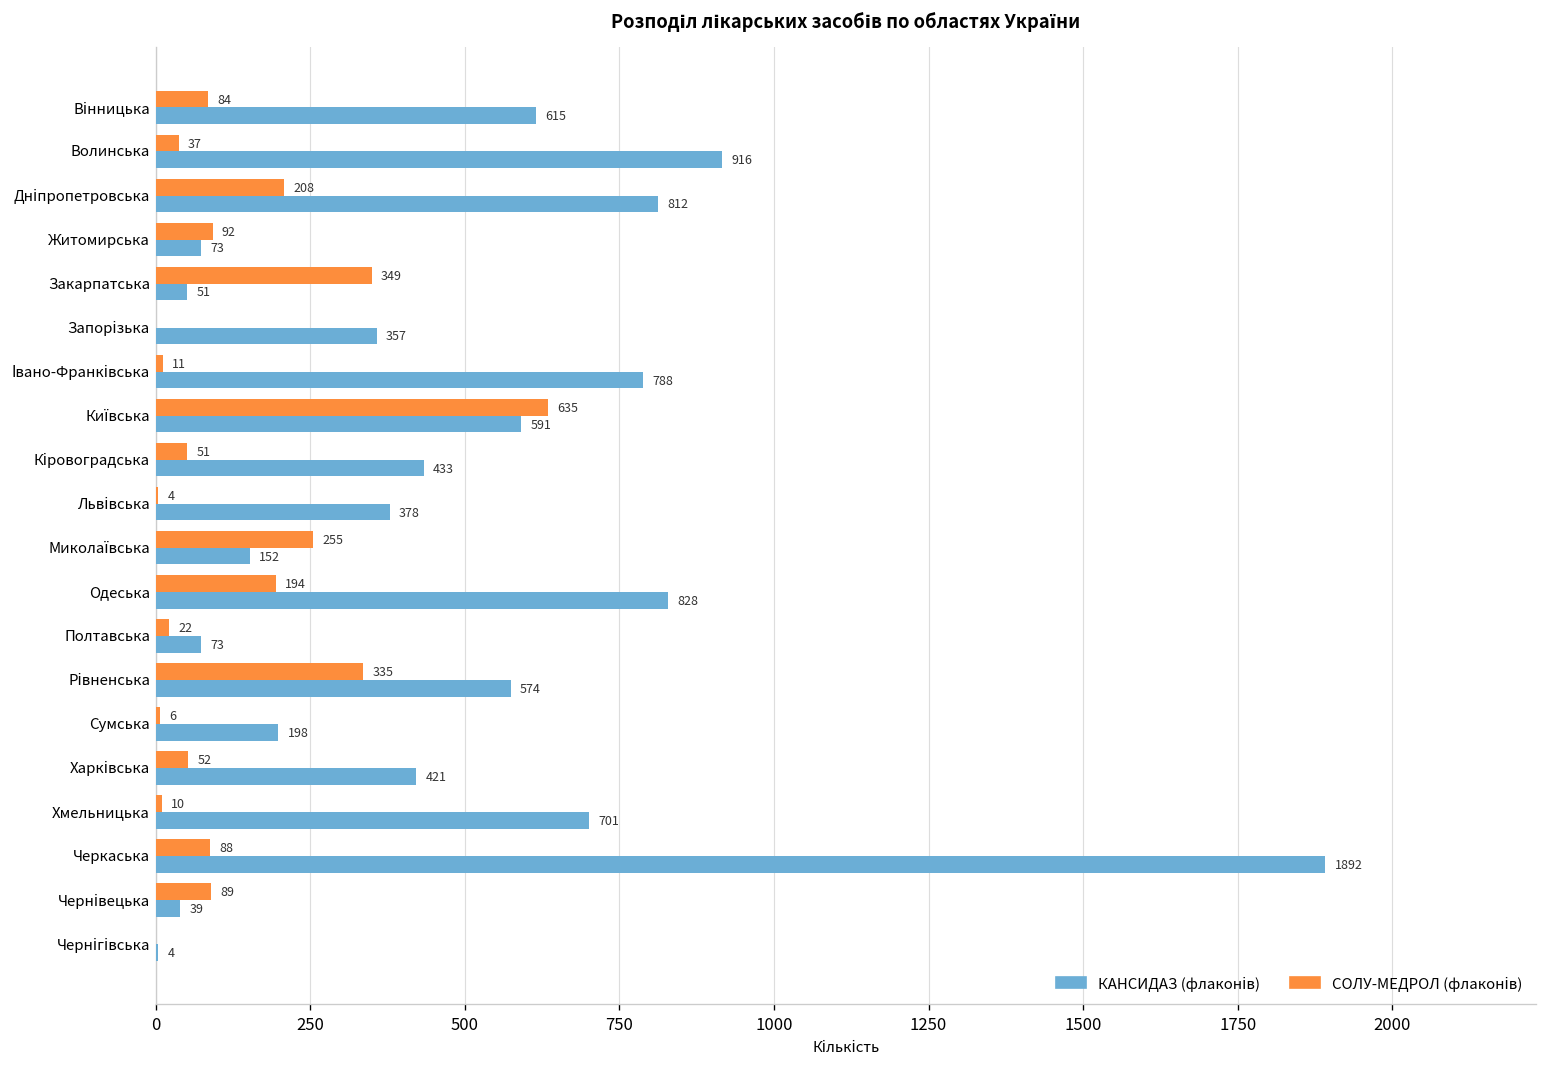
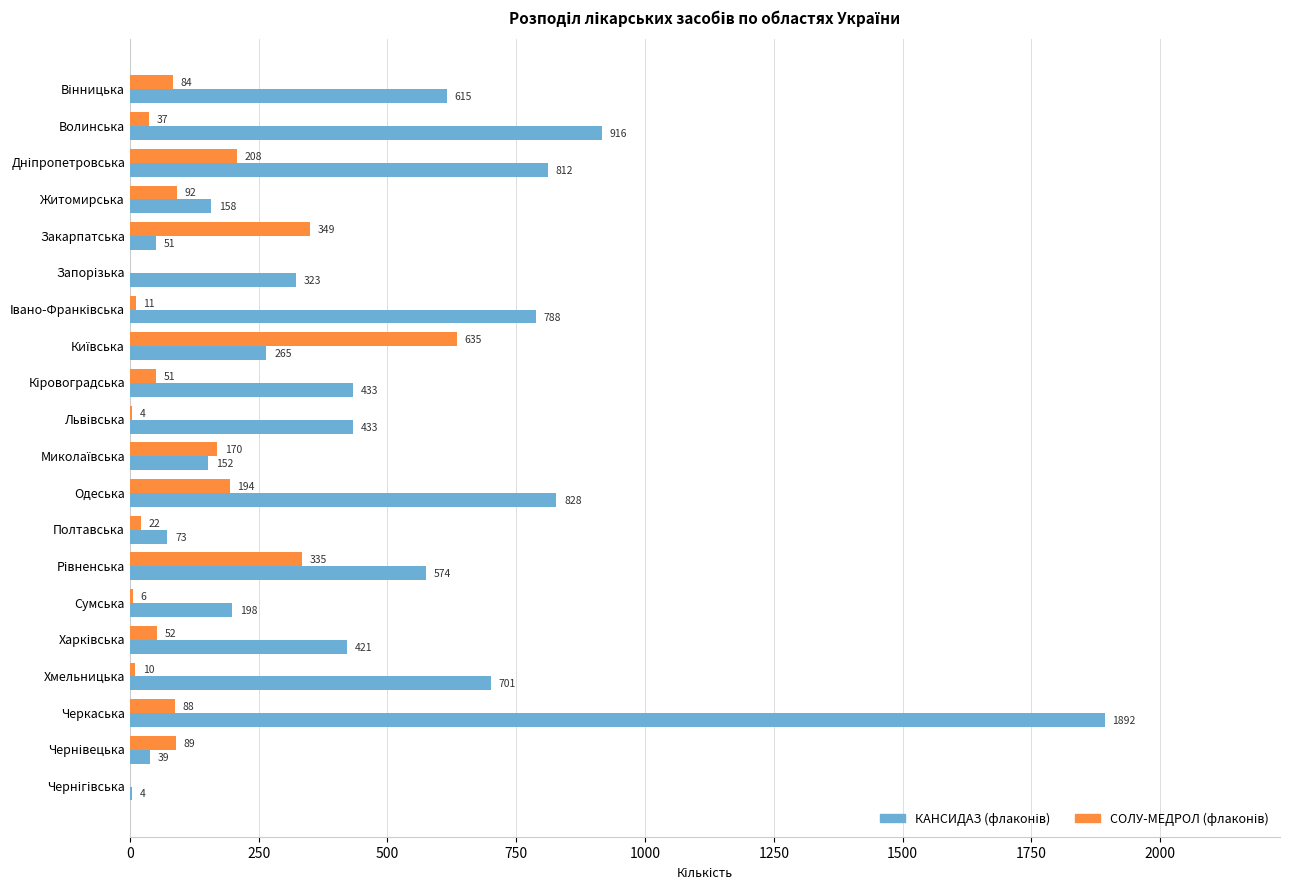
КАНСИДАЗ (флаконів), Житомирська: 73 -> 158
КАНСИДАЗ (флаконів), Запорізька: 357 -> 323
КАНСИДАЗ (флаконів), Київська: 591 -> 265
КАНСИДАЗ (флаконів), Львівська: 378 -> 433
СОЛУ-МЕДРОЛ (флаконів), Миколаївська: 255 -> 170
